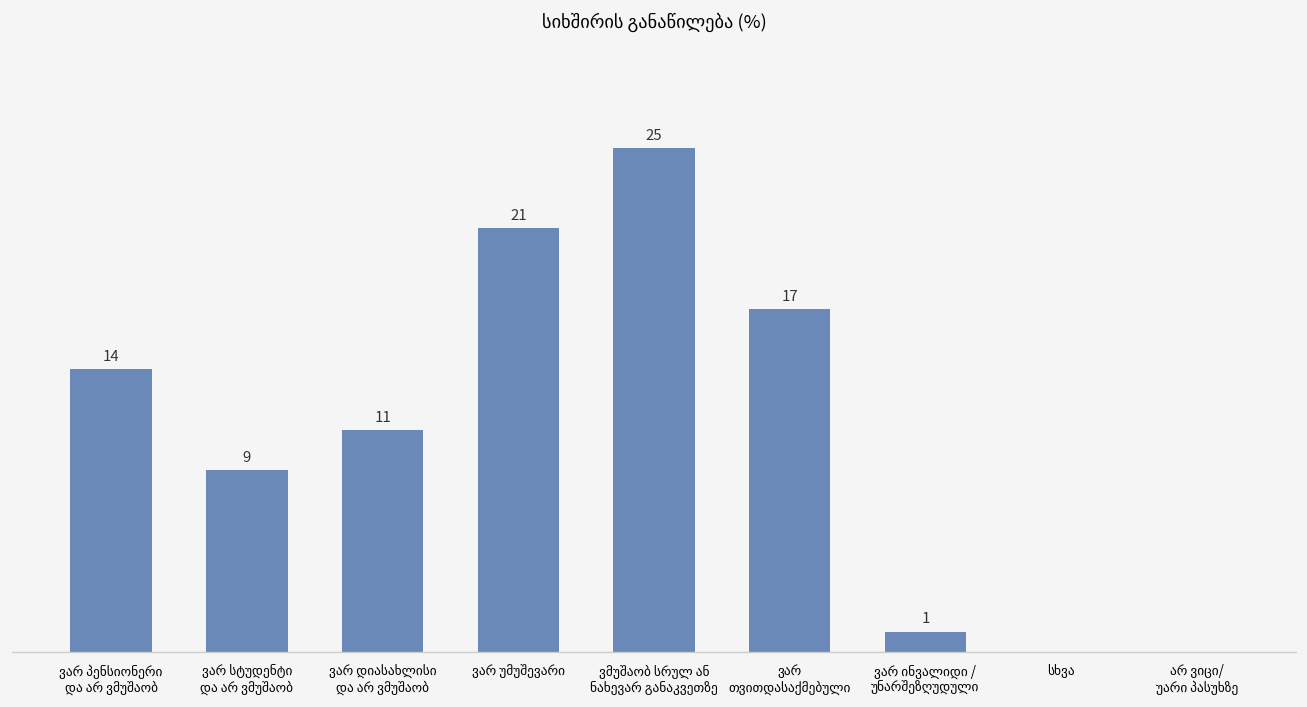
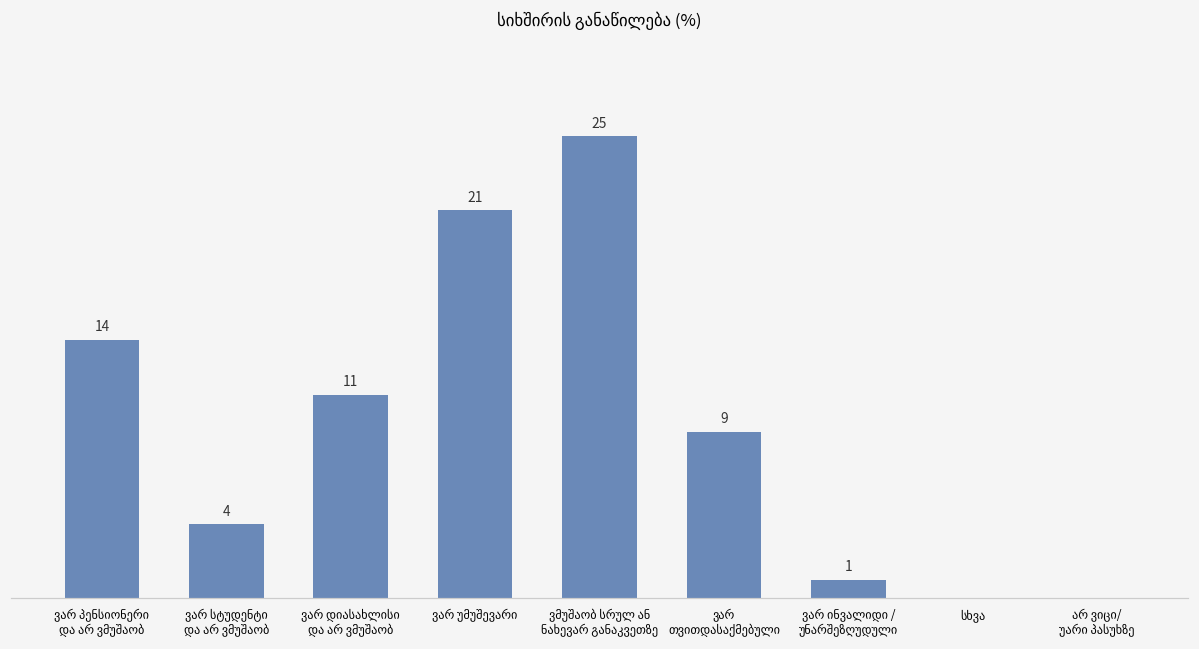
ვარ სტუდენტი და არ ვმუშაობ: 9 -> 4
ვარ თვითდასაქმებული: 17 -> 9
